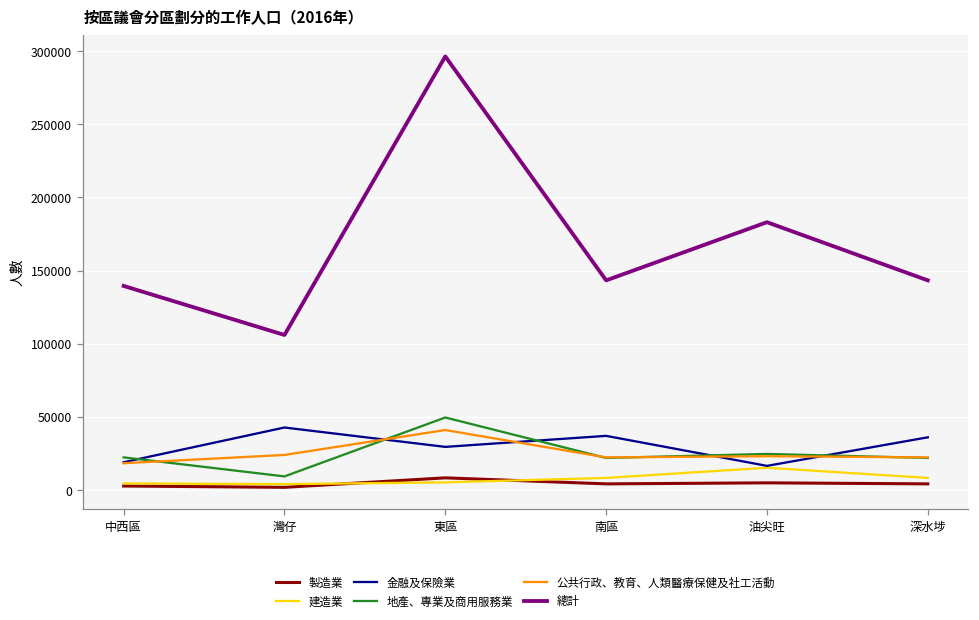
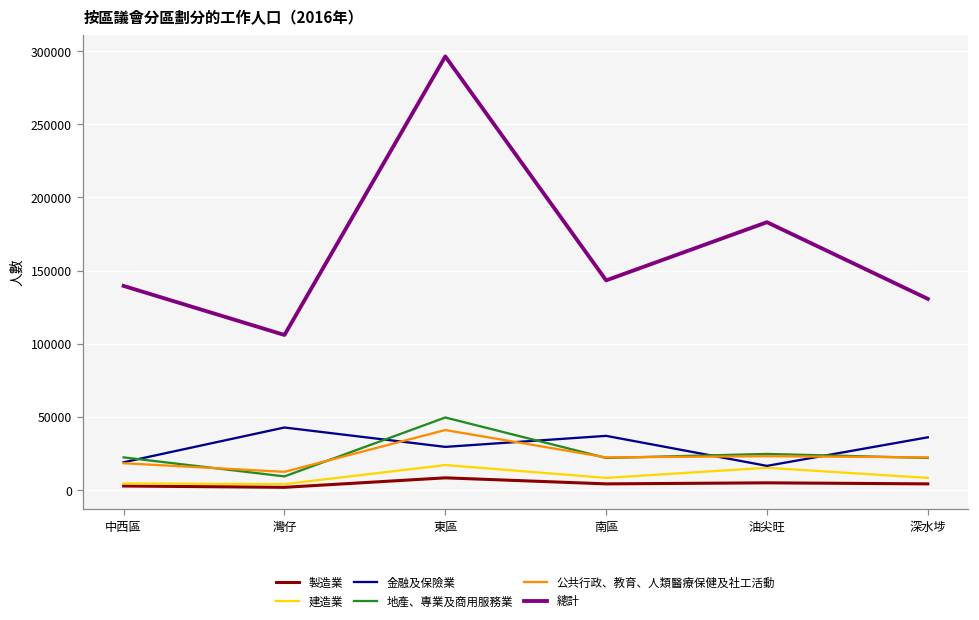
公共行政、教育、人類醫療保健及社工活動, 灣仔: 24000 -> 12000
建造業, 東區: 5000 -> 17000
總計, 深水埗: 143000 -> 131000
